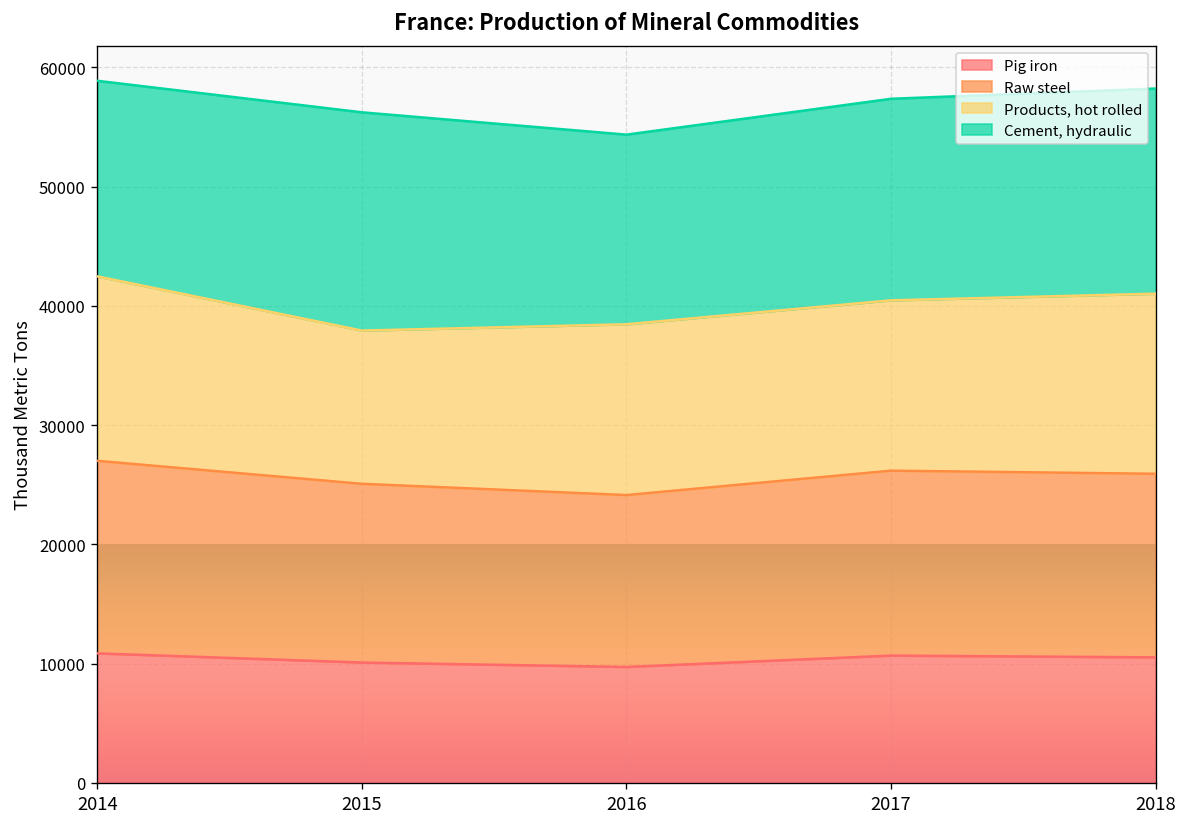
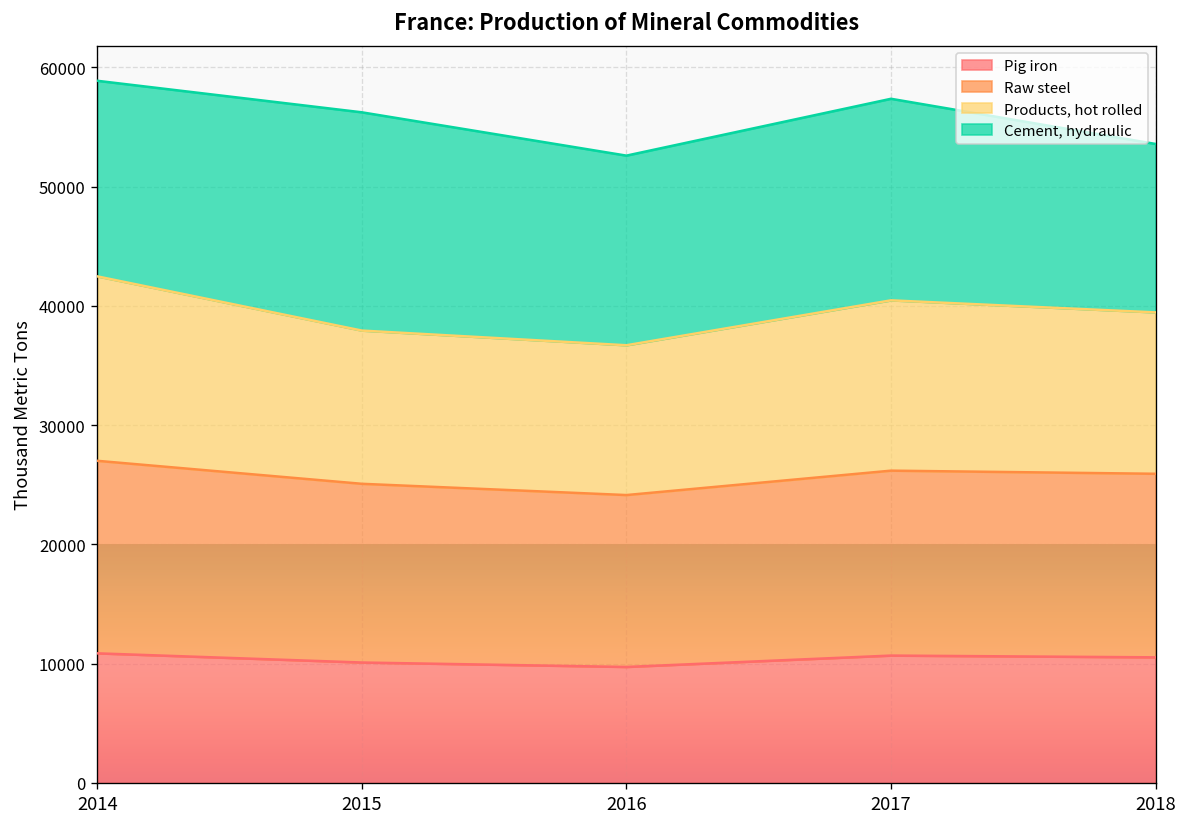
Products, hot rolled, 2016: 14000 -> 13000
Products, hot rolled, 2018: 15000 -> 14000
Cement, hydraulic, 2018: 17000 -> 14000
